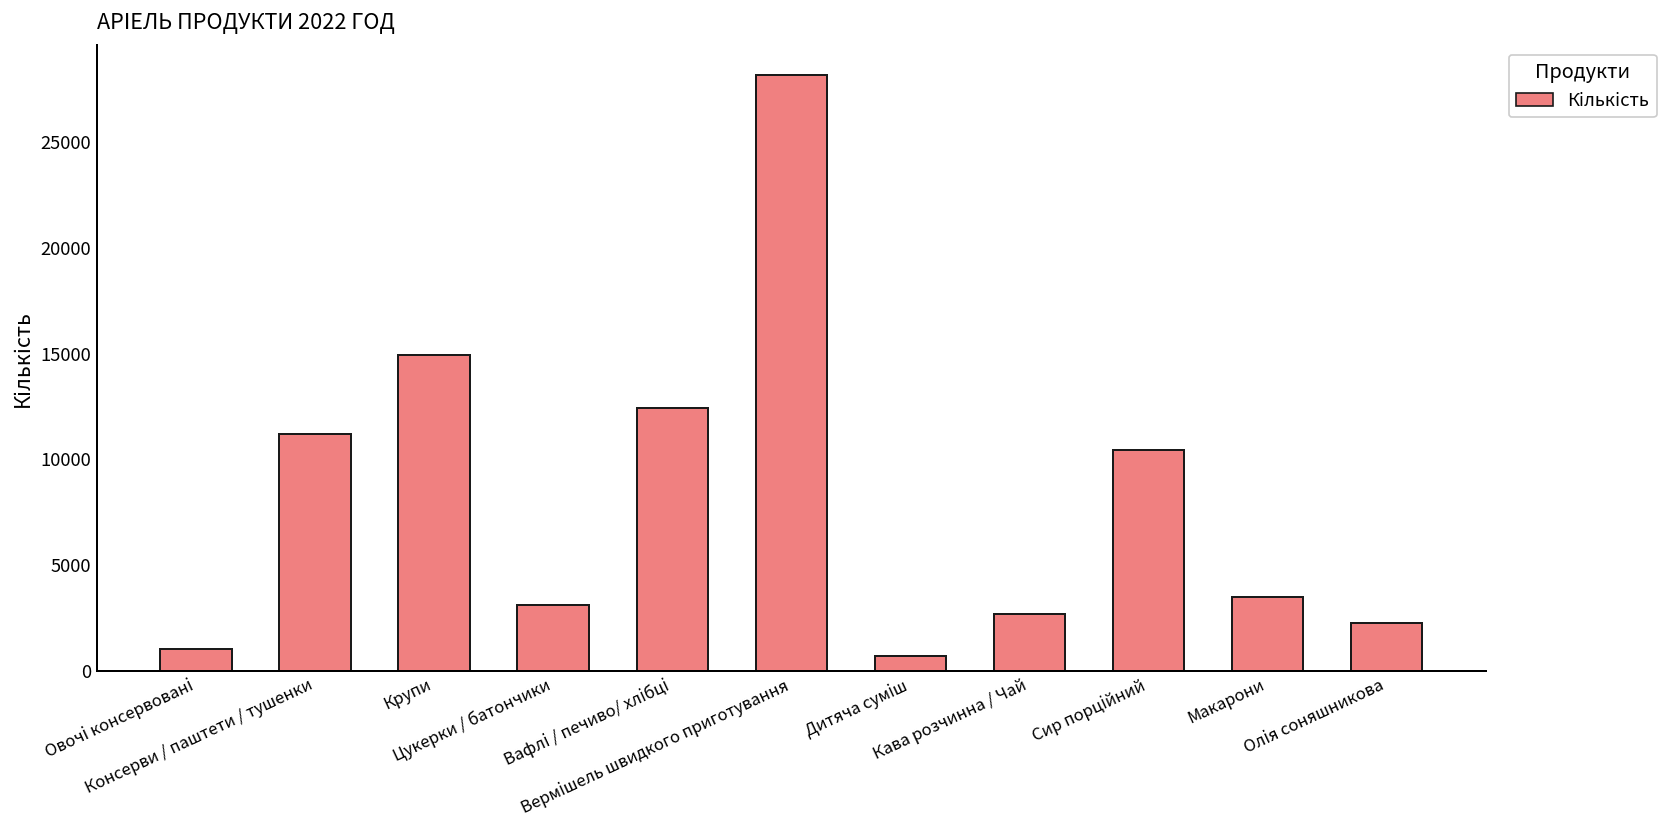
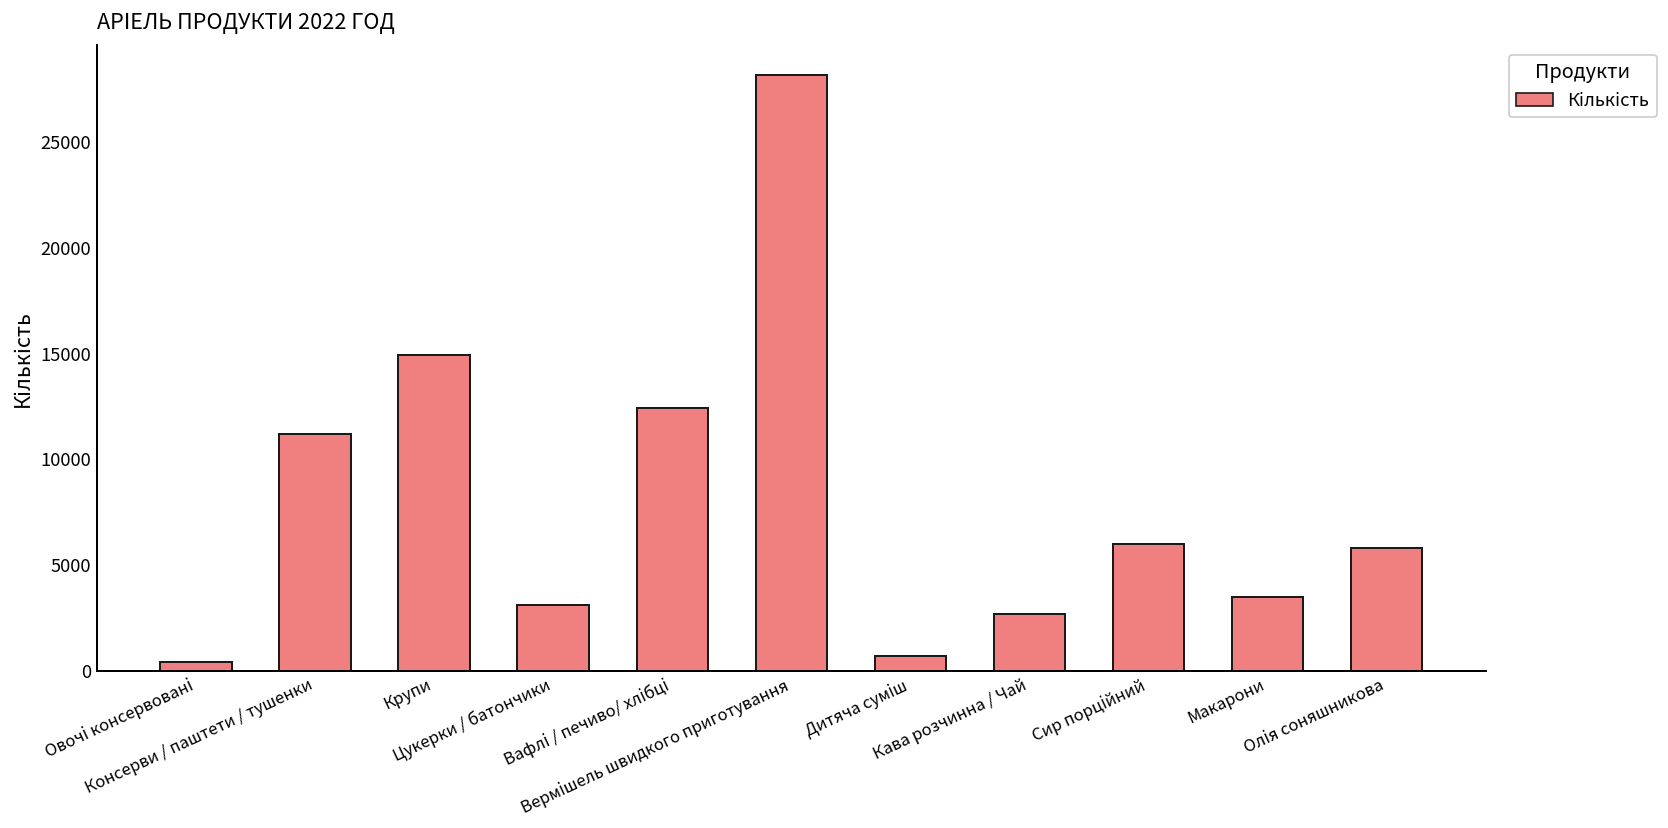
Овочі консервовані: 1000 -> 400
Сир порційний: 10400 -> 6000
Олія соняшникова: 2300 -> 5800
